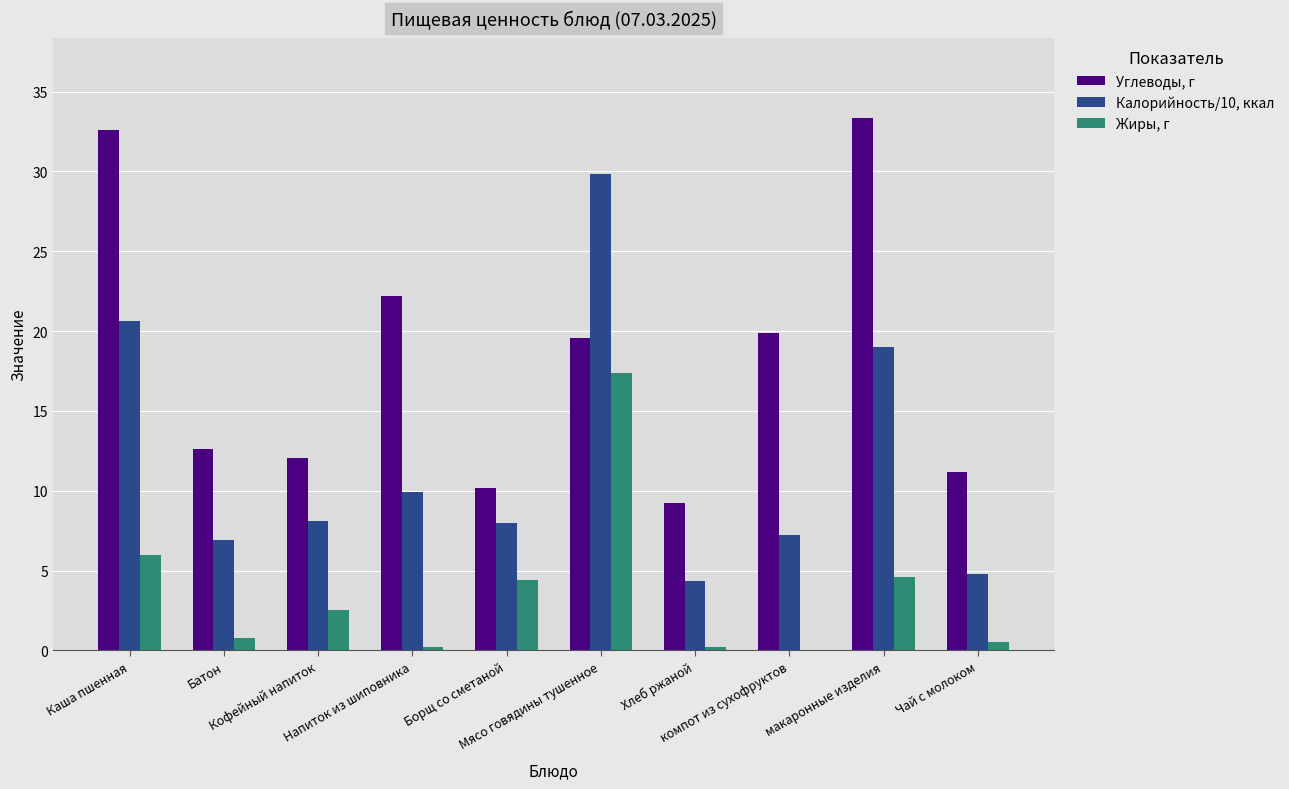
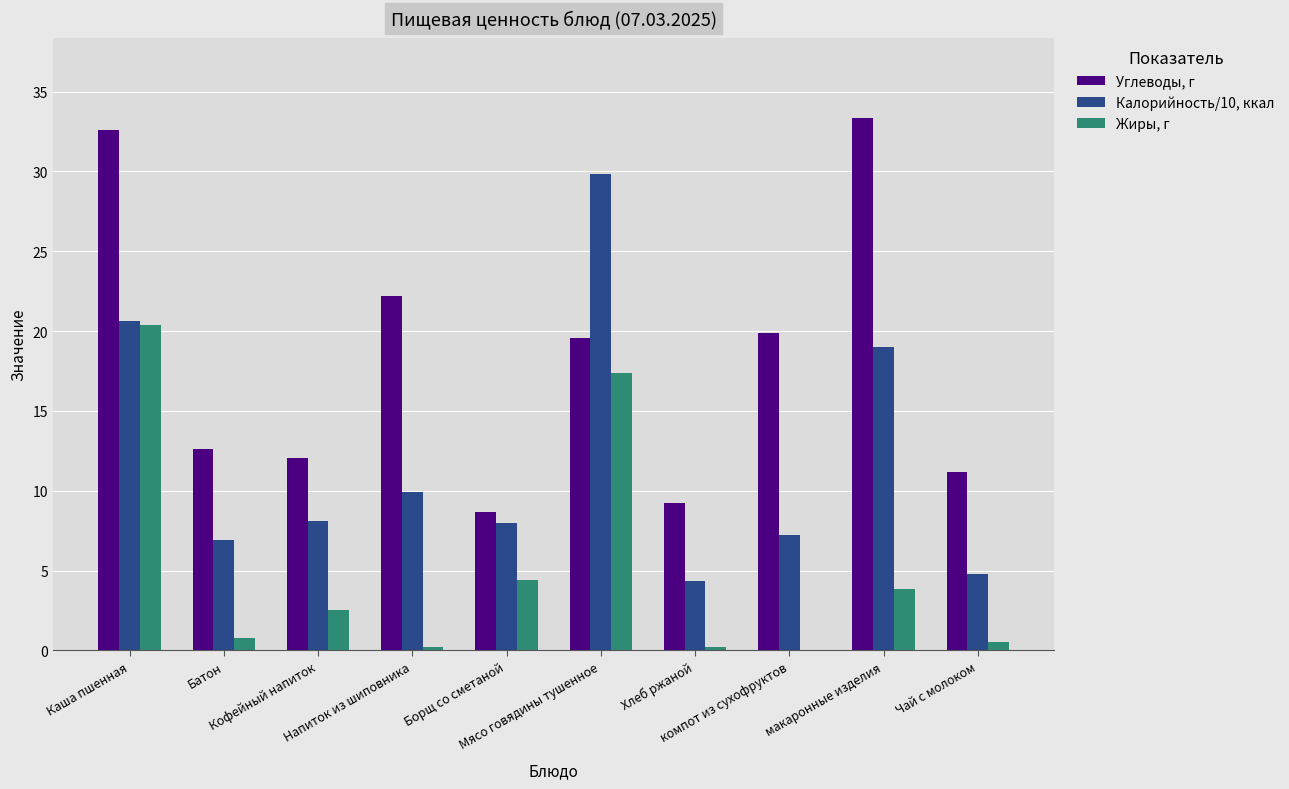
Жиры, г, Каша пшенная: 6.0 -> 20.4
Углеводы, г, Борщ со сметаной: 10.2 -> 8.7
Жиры, г, макаронные изделия: 4.6 -> 3.9
